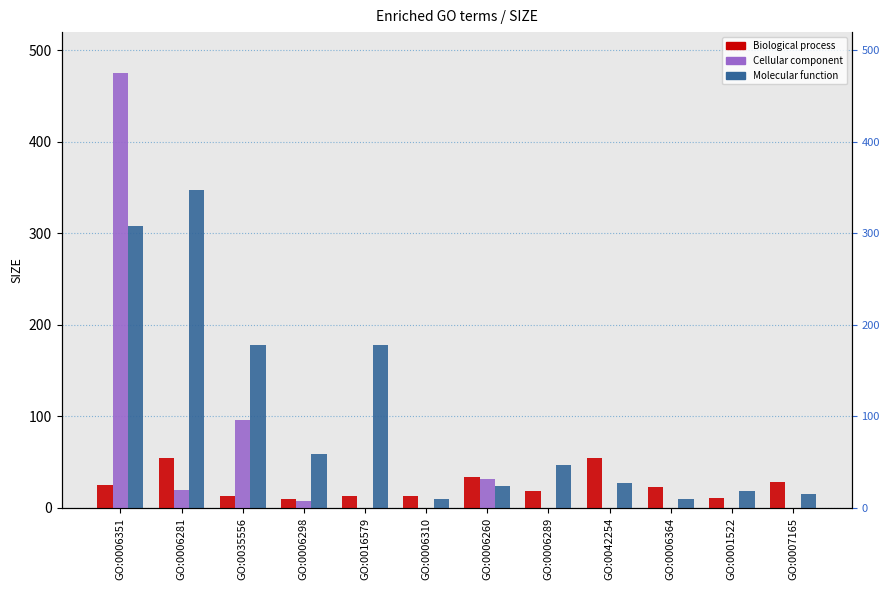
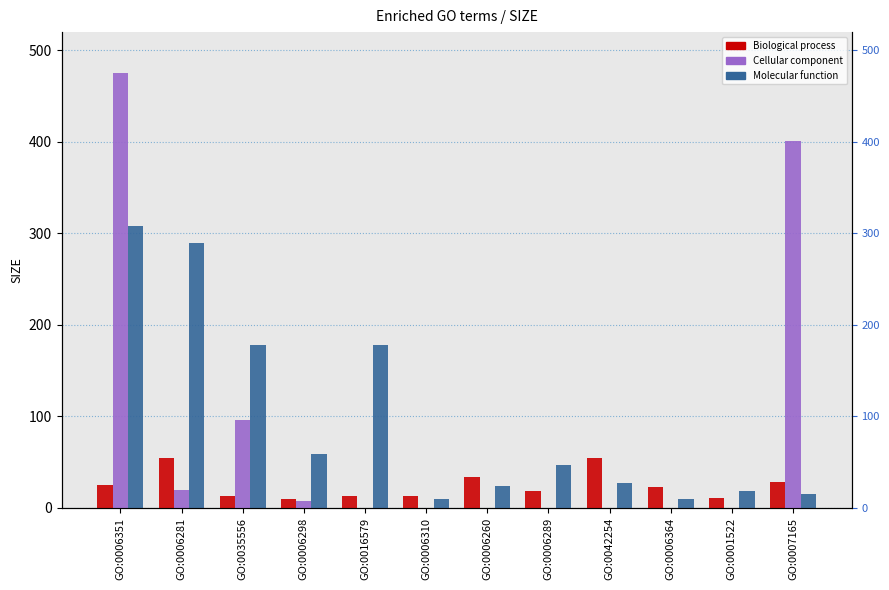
Molecular function, GO:0006281: 350 -> 290
Cellular component, GO:0006260: 30 -> 0
Cellular component, GO:0007165: 0 -> 400
